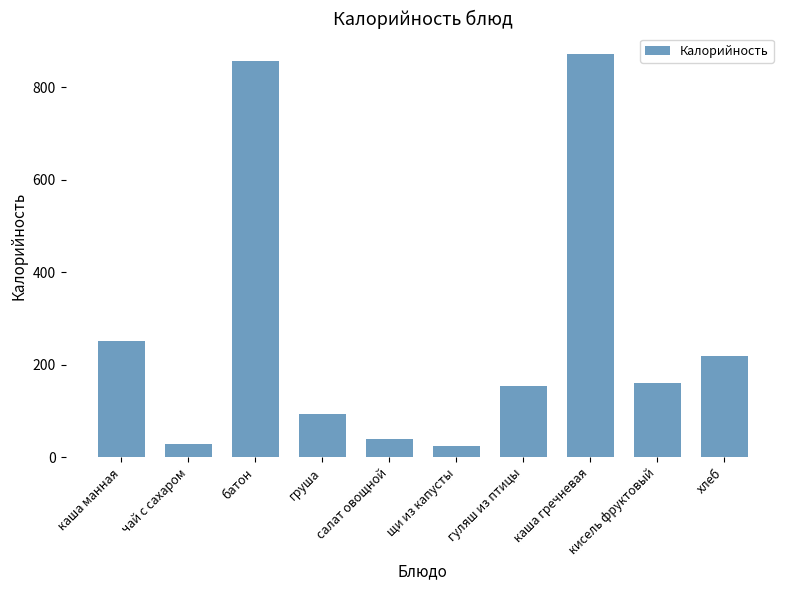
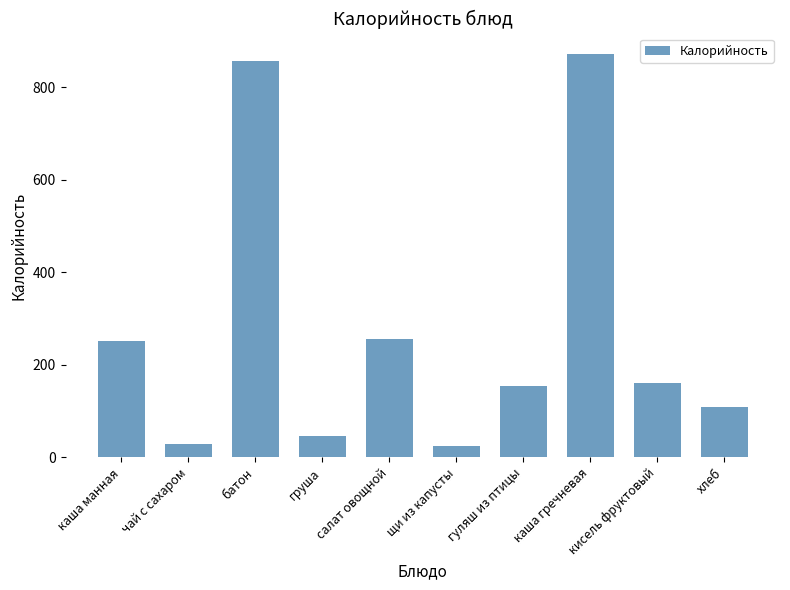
груша: 90 -> 50
салат овощной: 40 -> 260
хлеб: 220 -> 110
